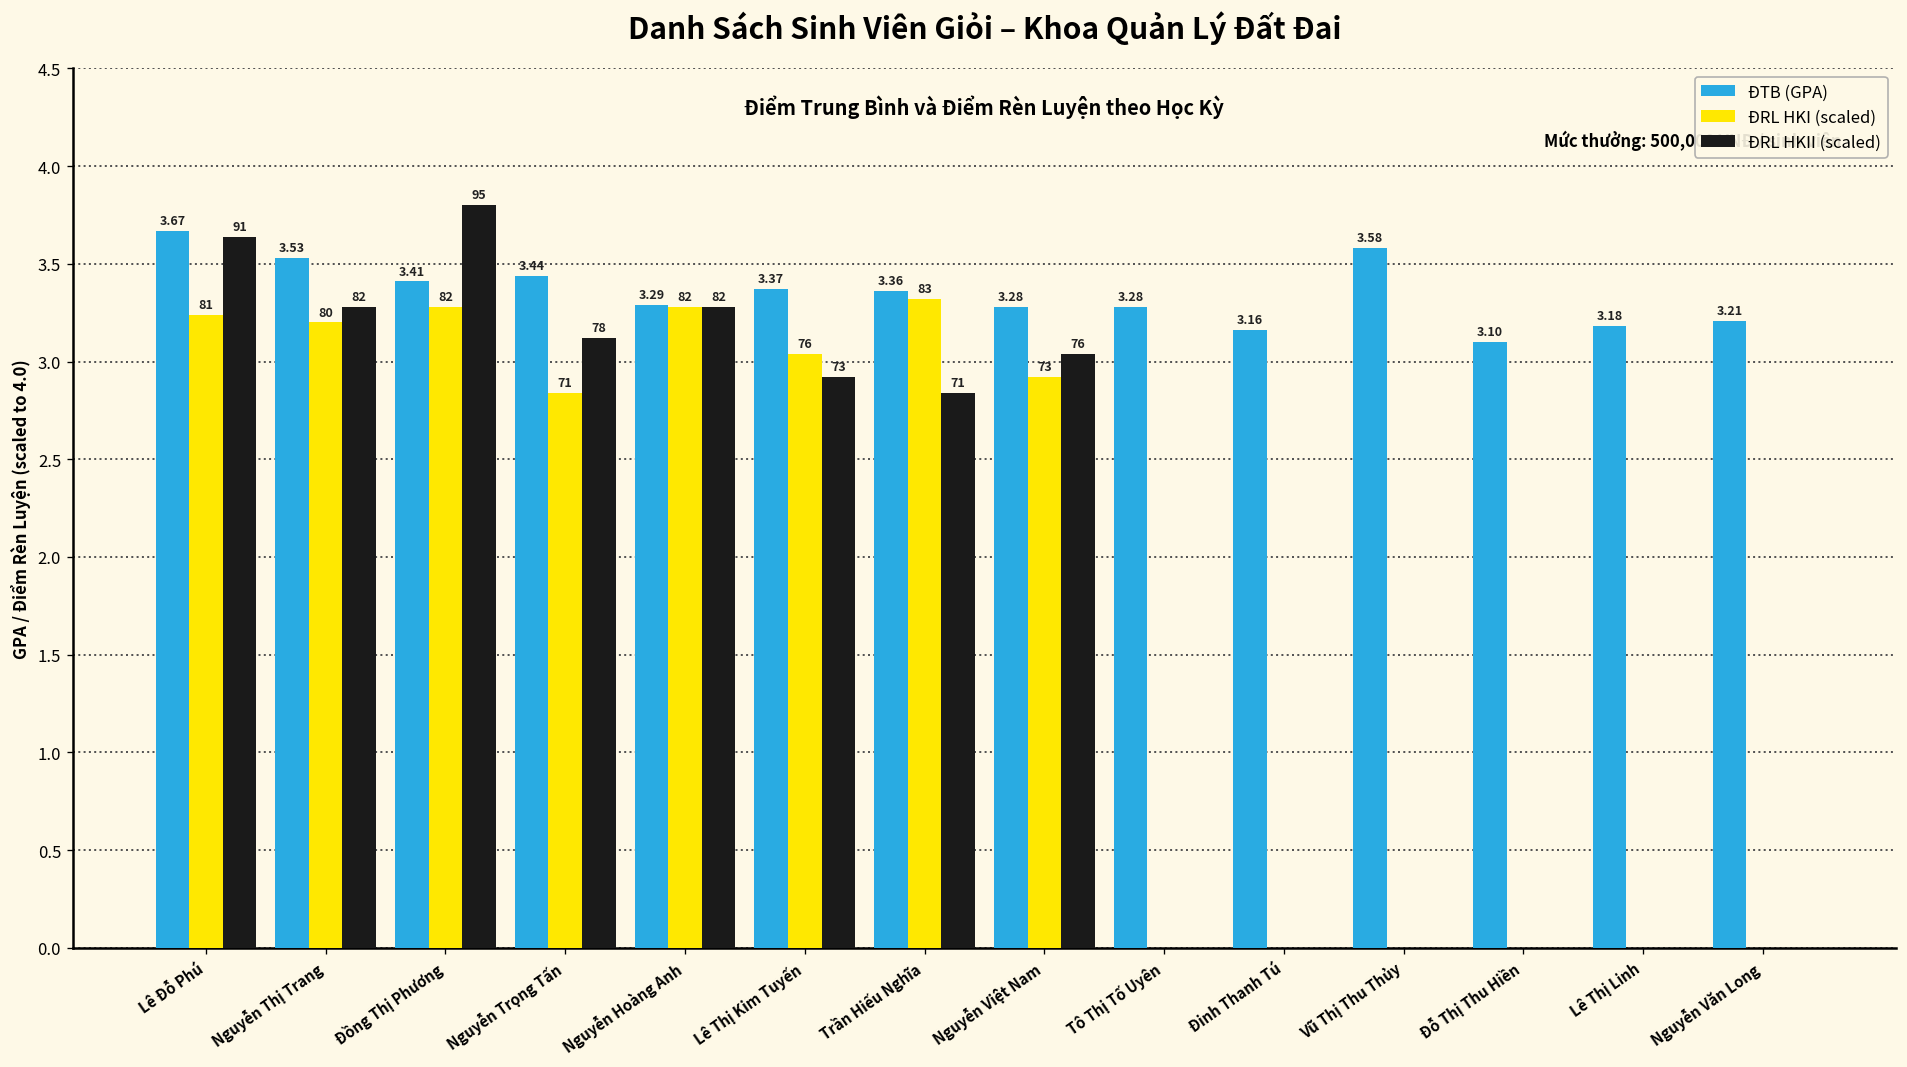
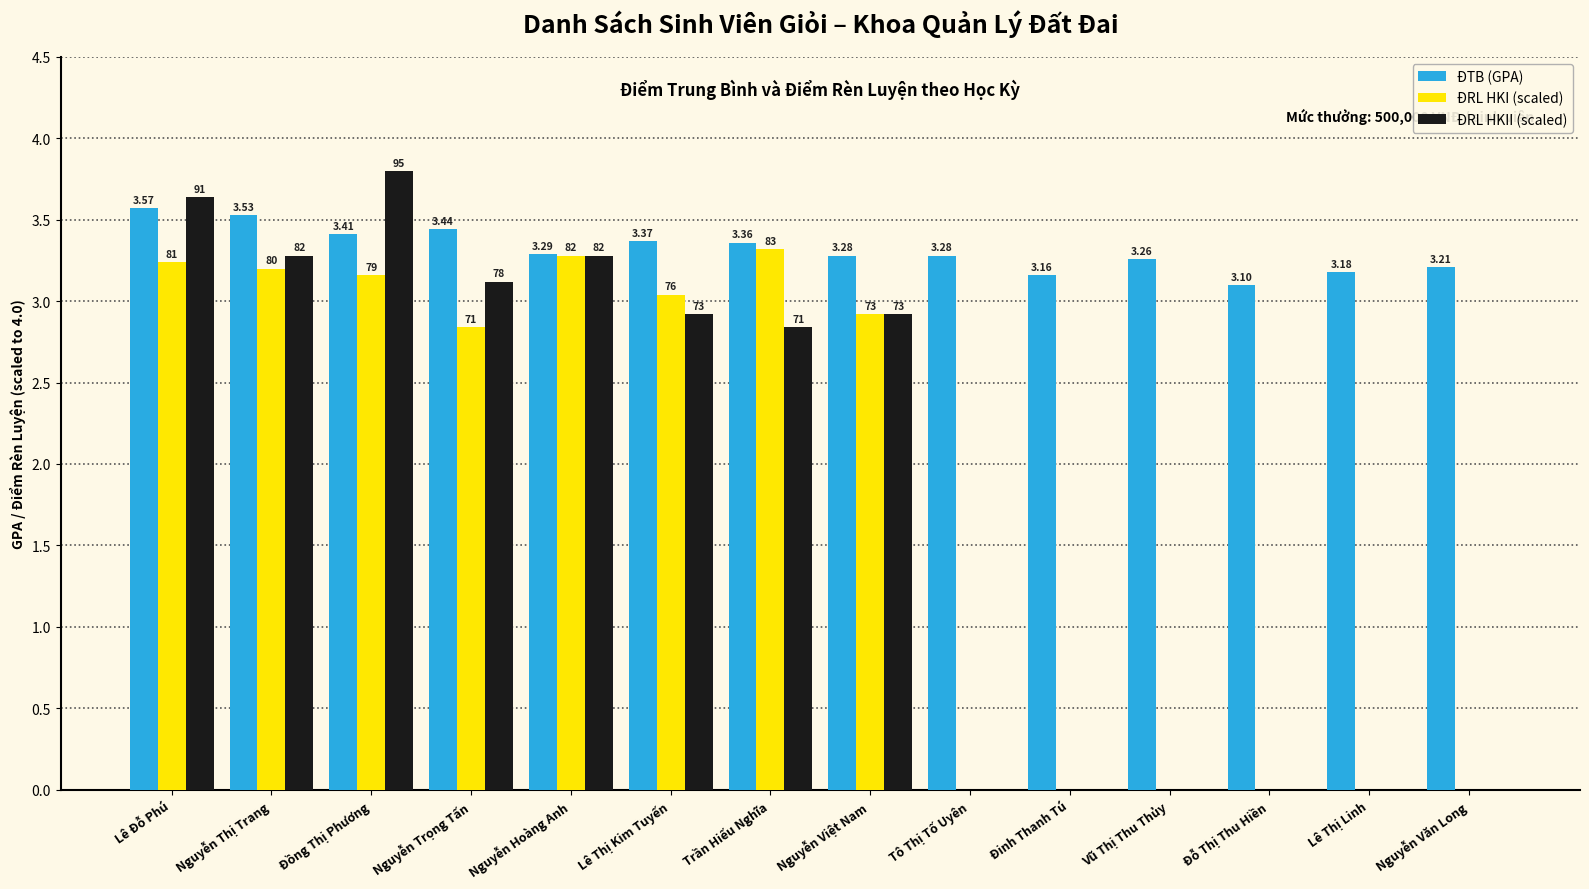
ĐTB (GPA), Lê Đỗ Phú: 3.67 -> 3.57
ĐRL HKI (scaled), Đồng Thị Phương: 82 -> 79
ĐRL HKII (scaled), Nguyễn Việt Nam: 76 -> 73
ĐTB (GPA), Vũ Thị Thu Thủy: 3.58 -> 3.26
